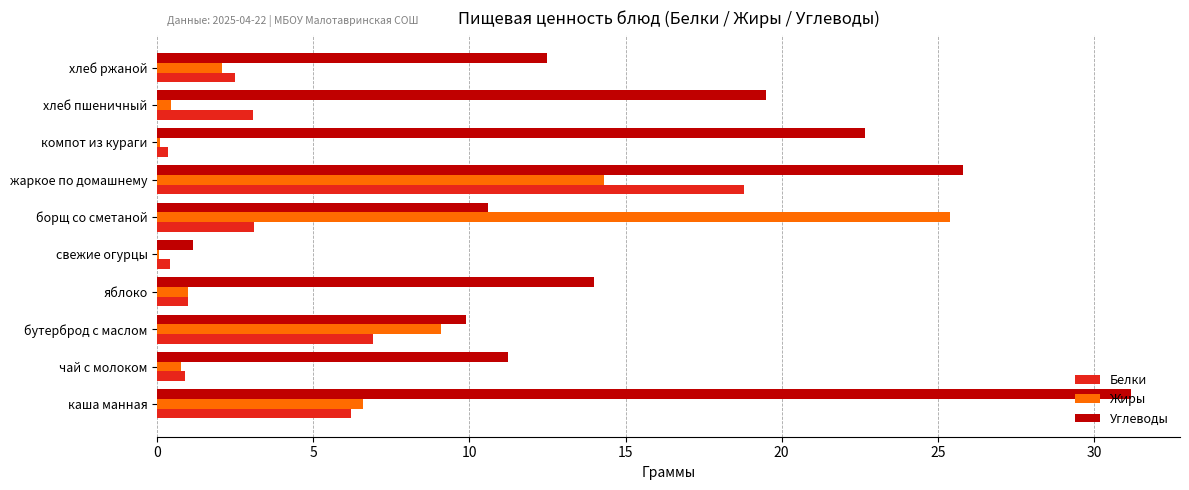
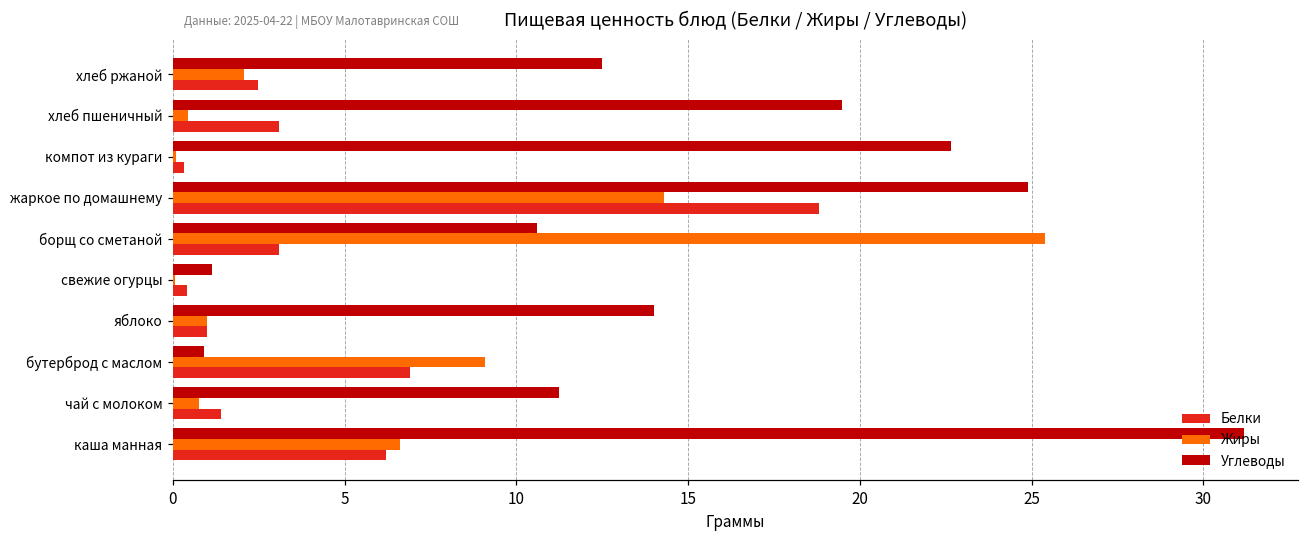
Углеводы, жаркое по домашнему: 25.8 -> 24.9
Углеводы, бутерброд с маслом: 9.9 -> 0.9
Белки, чай с молоком: 0.9 -> 1.4
